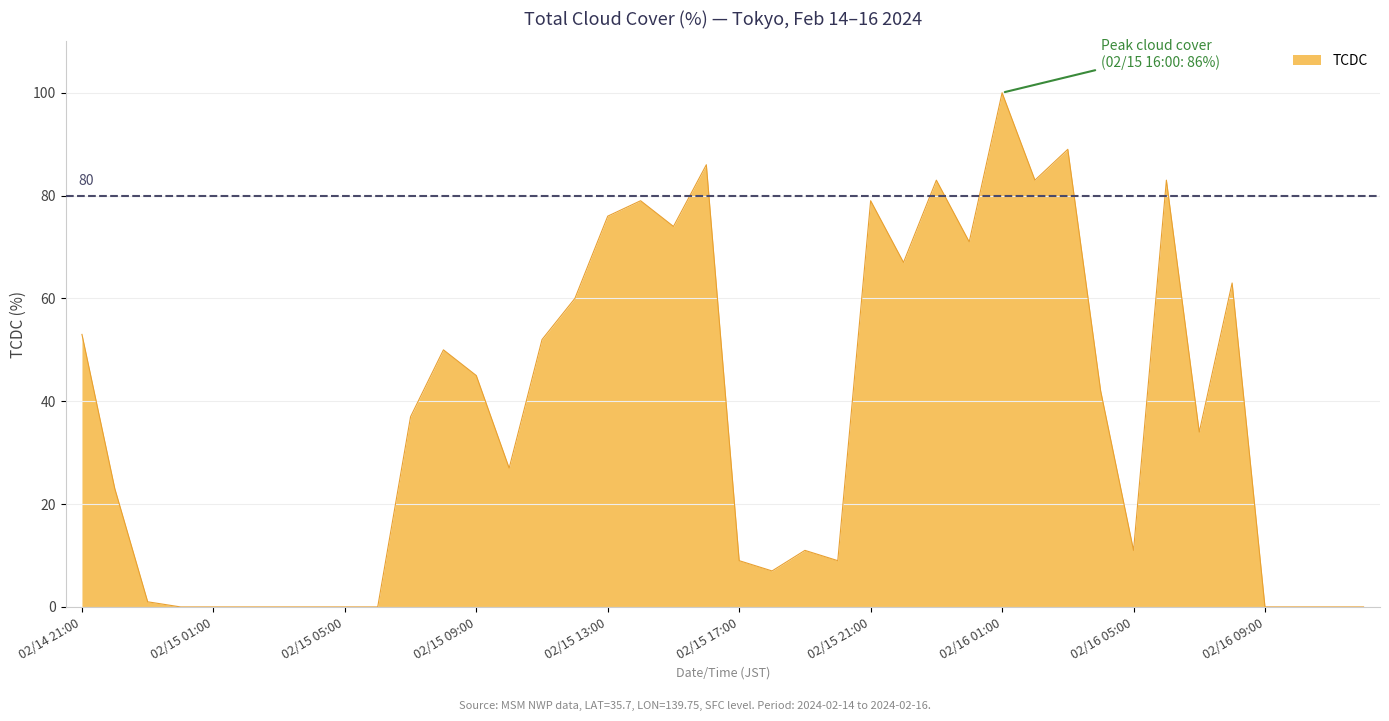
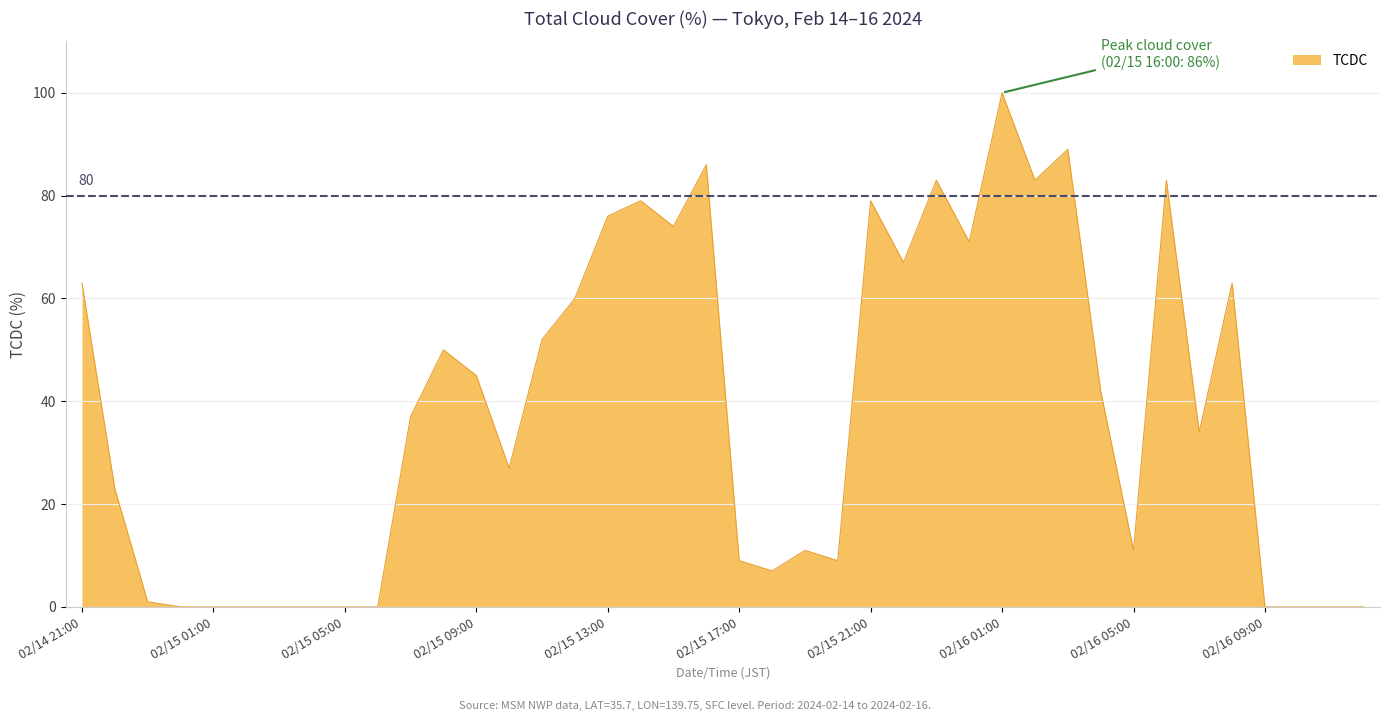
02/14 21:00: 53 -> 63
